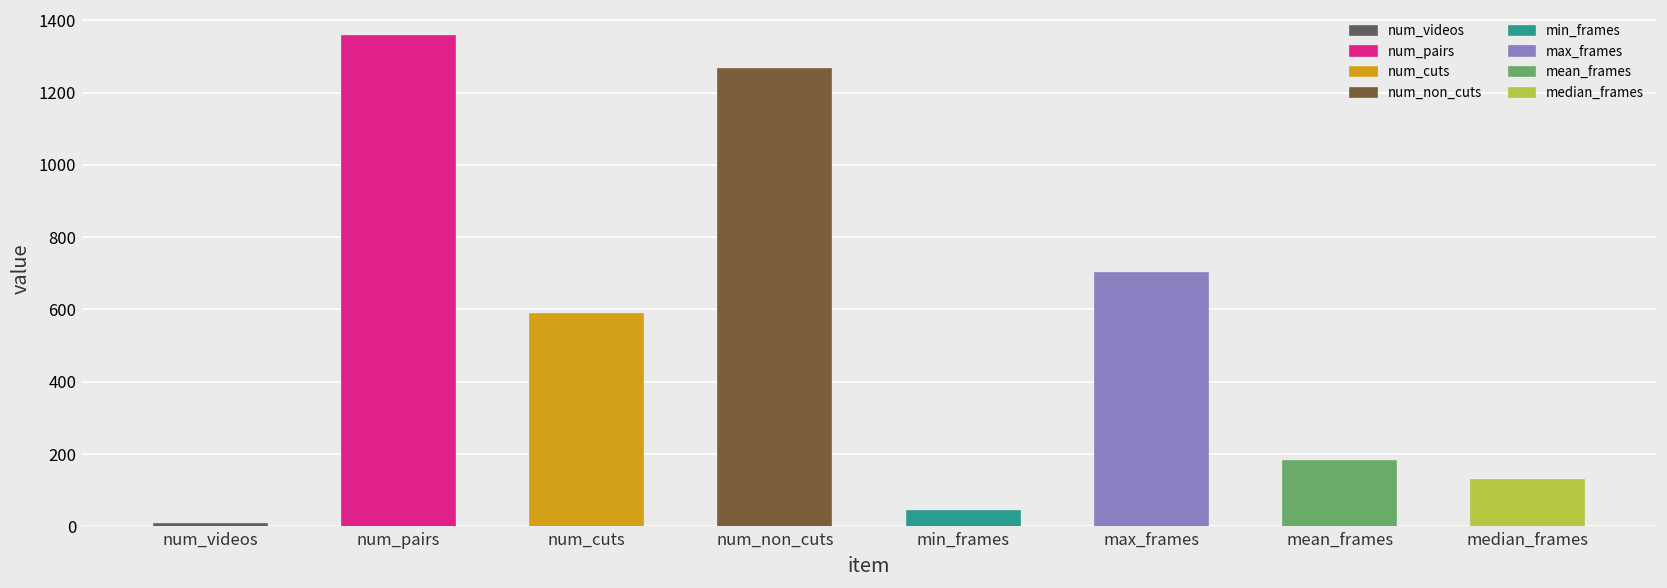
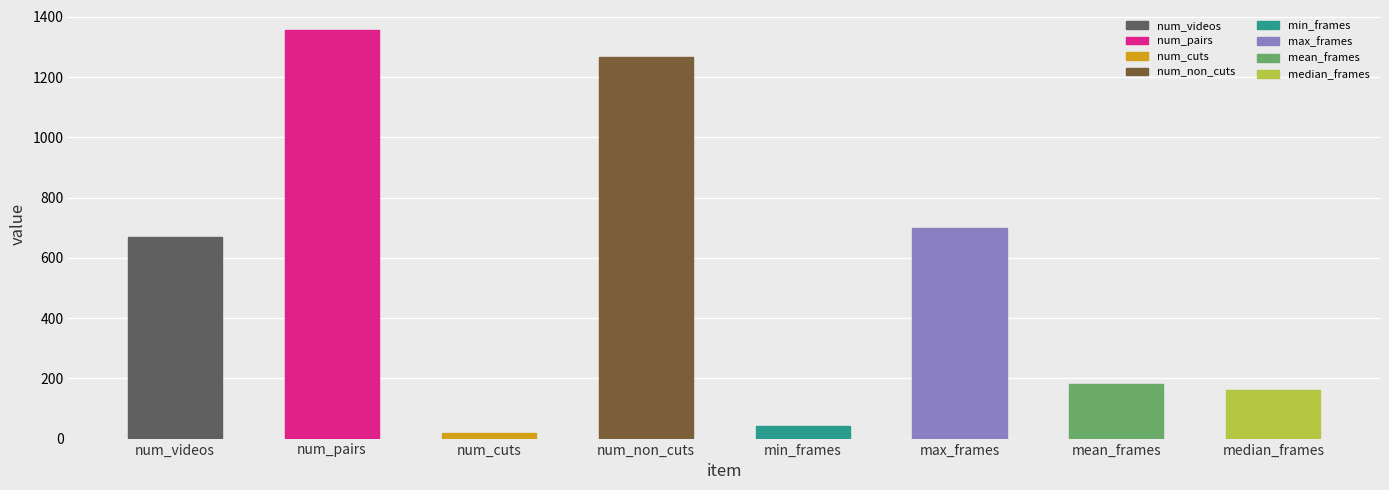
num_videos: 10 -> 670
num_cuts: 590 -> 20
median_frames: 130 -> 160
